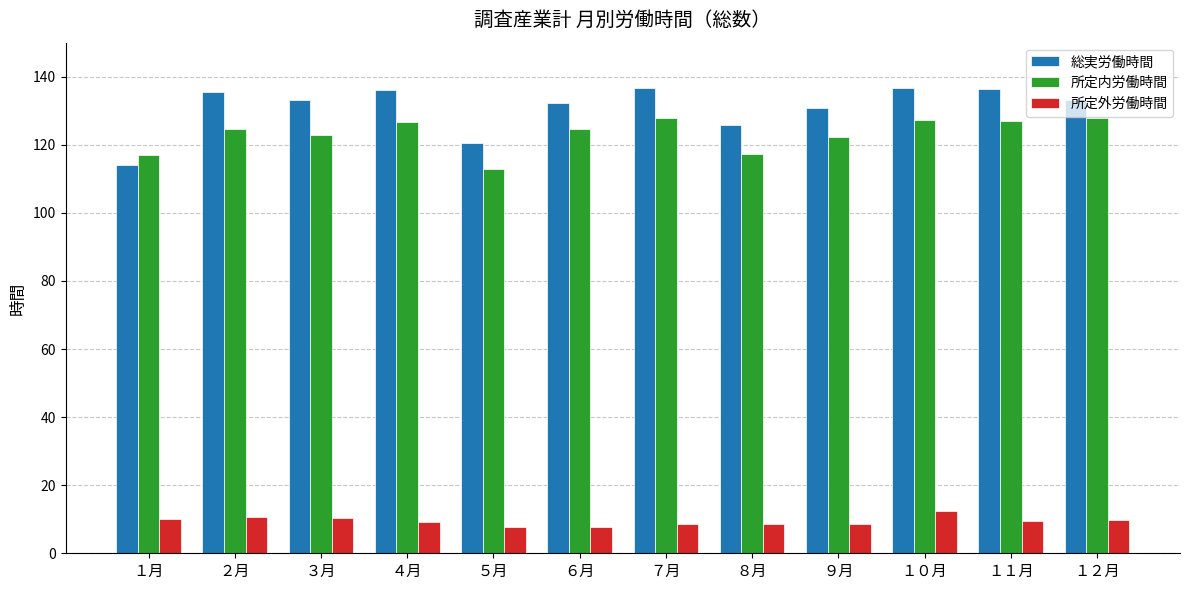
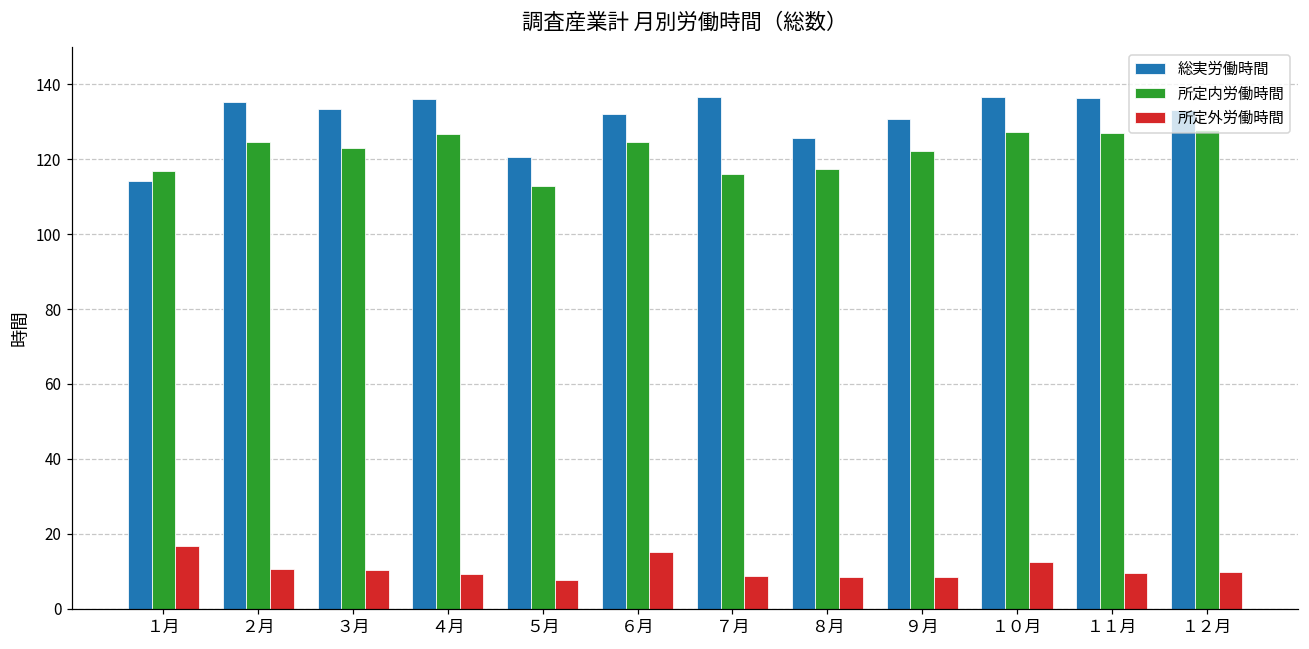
所定外労働時間, １月: 10 -> 17
所定外労働時間, ６月: 8 -> 15
所定内労働時間, ７月: 128 -> 116
